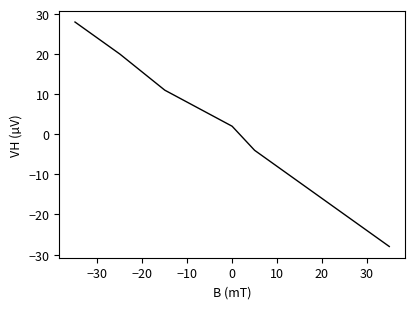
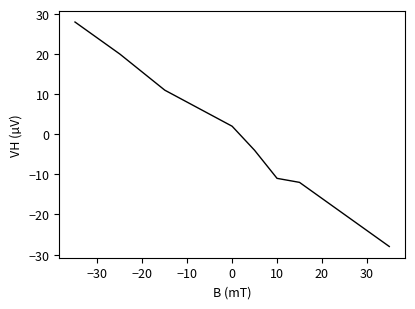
10: -8 -> -11
